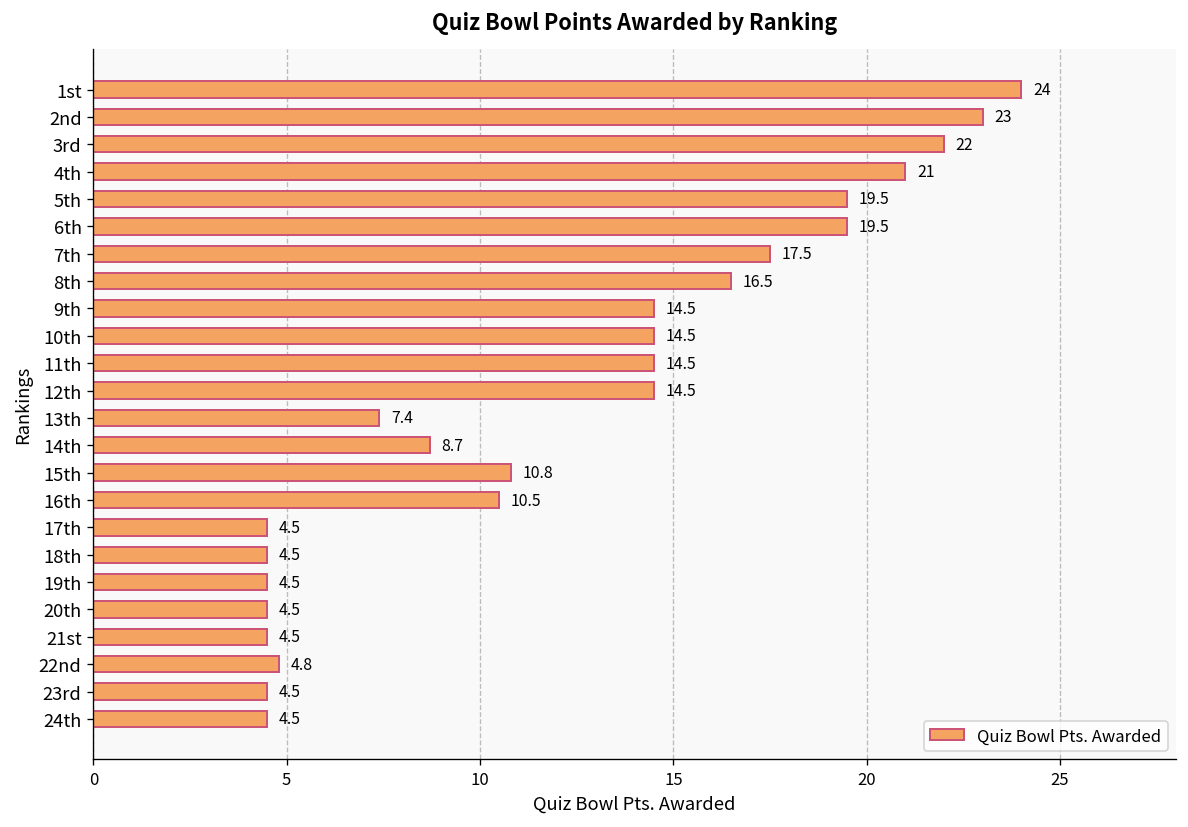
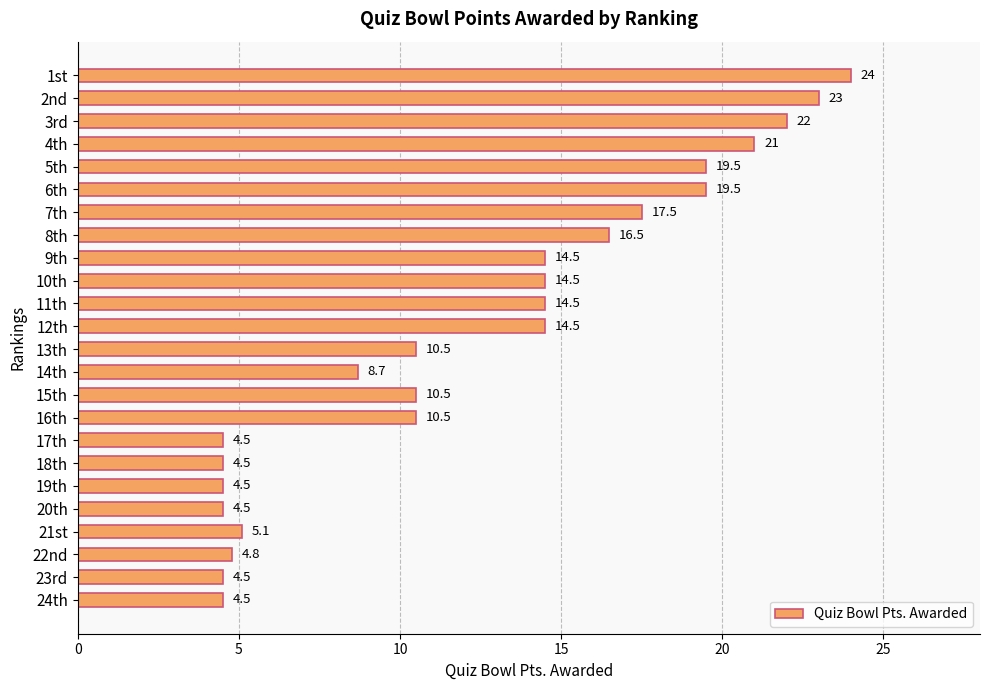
13th: 7.4 -> 10.5
15th: 10.8 -> 10.5
21st: 4.5 -> 5.1
